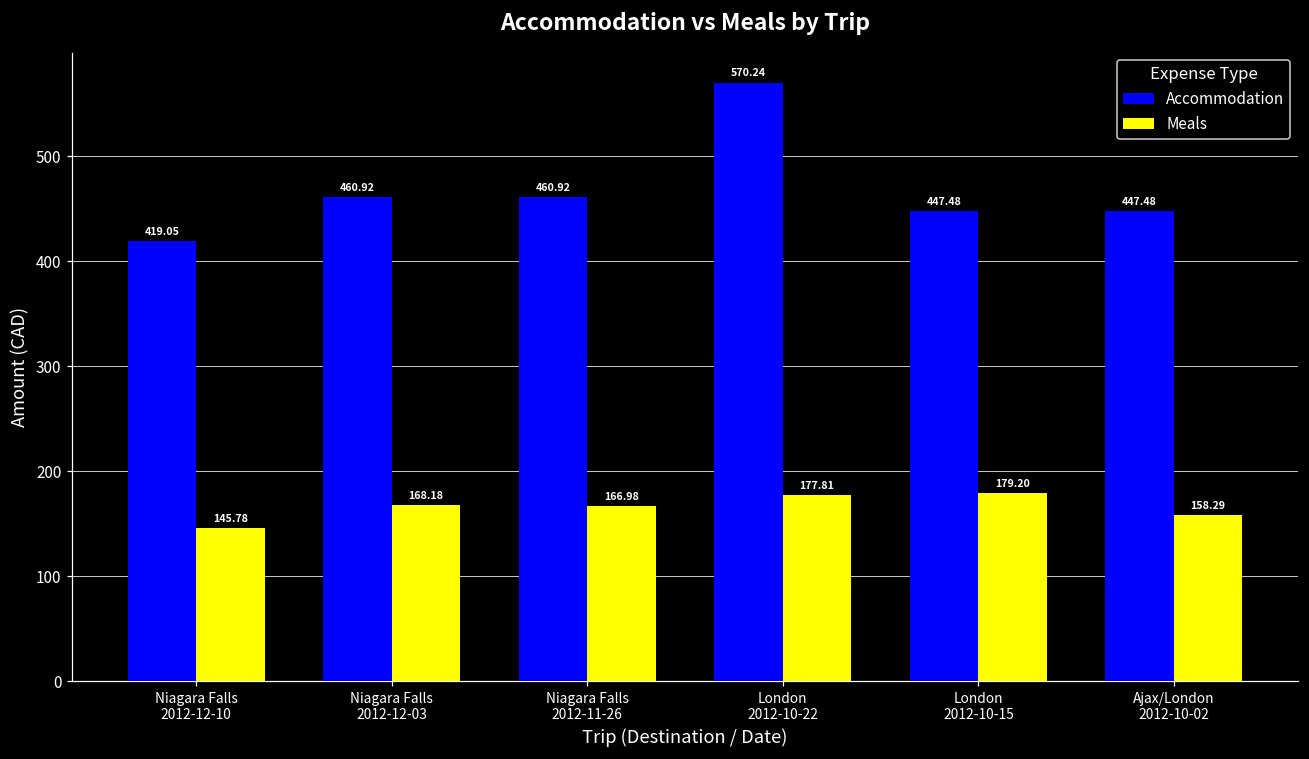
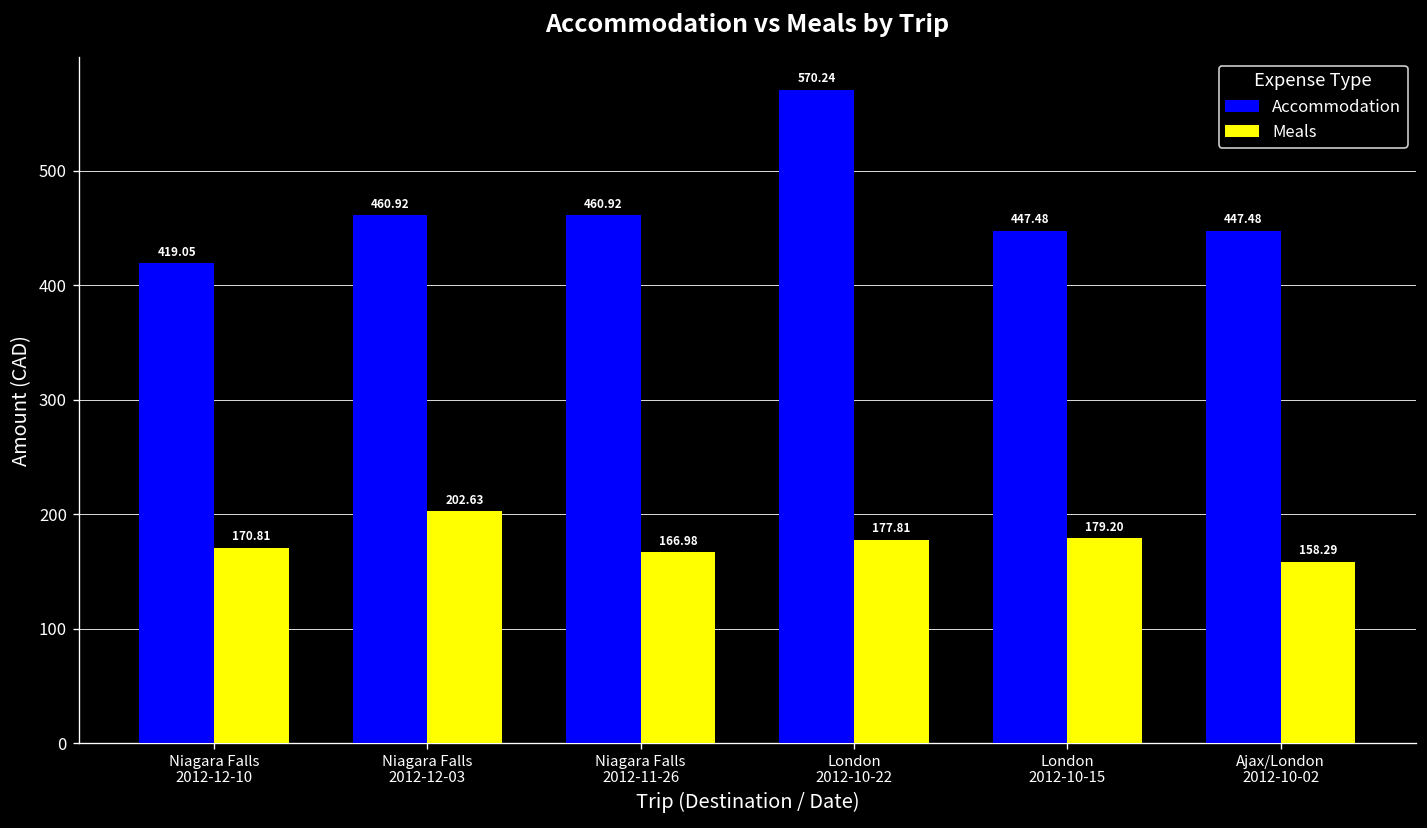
Meals, Niagara Falls 2012-12-10: 145.78 -> 170.81
Meals, Niagara Falls 2012-12-03: 168.18 -> 202.63
